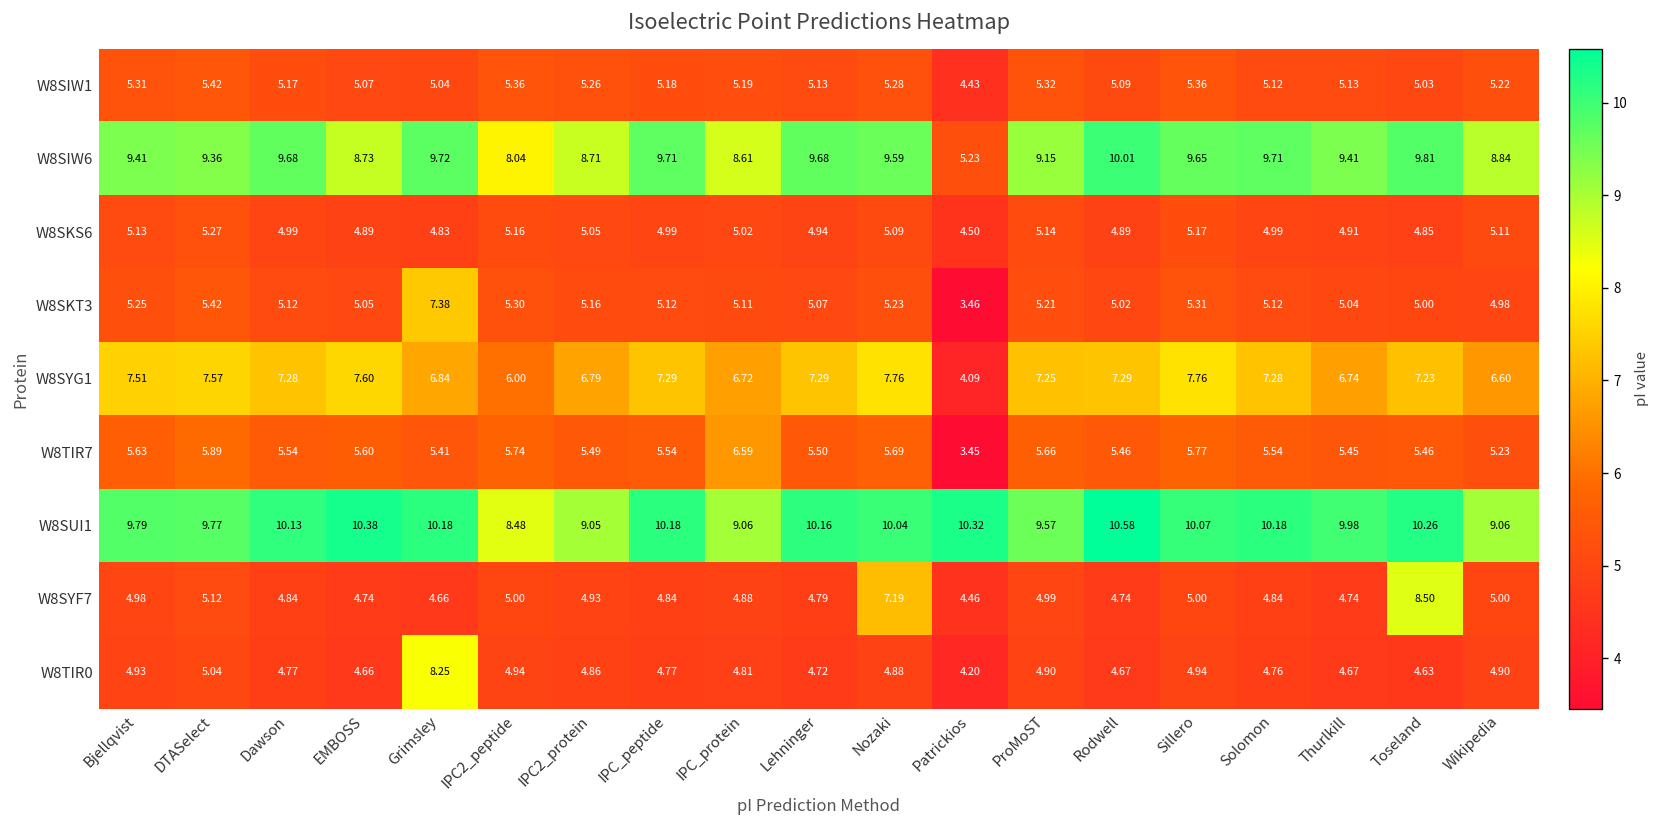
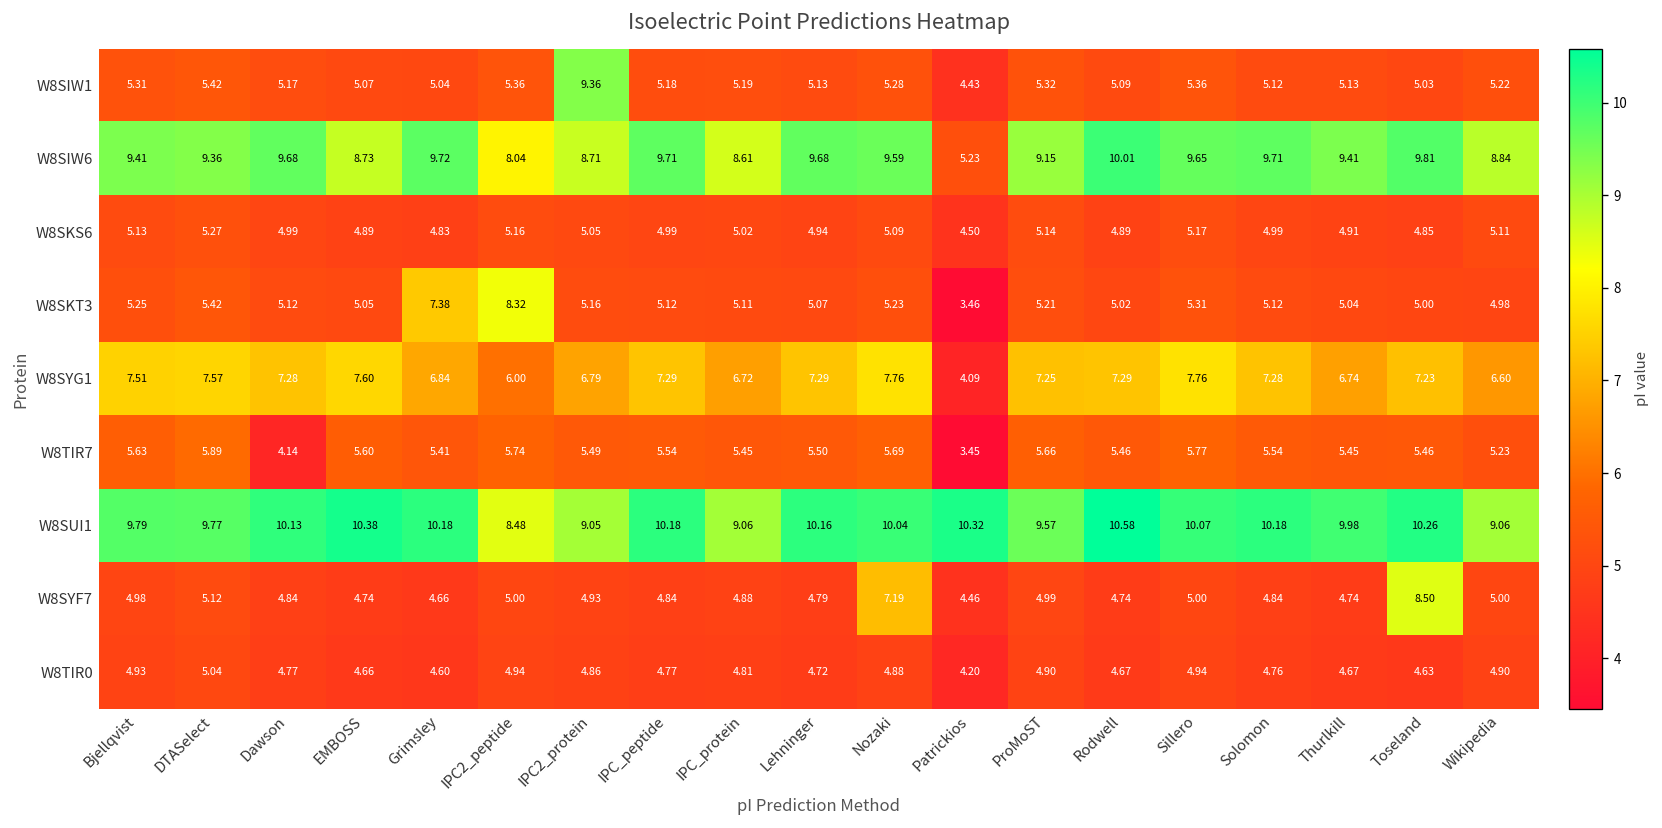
W8SIW1, IPC2_protein: 5.26 -> 9.36
W8SKT3, IPC2_peptide: 5.30 -> 8.32
W8TIR7, Dawson: 5.54 -> 4.14
W8TIR7, IPC_protein: 6.59 -> 5.45
W8TIR0, Grimsley: 8.25 -> 4.60
